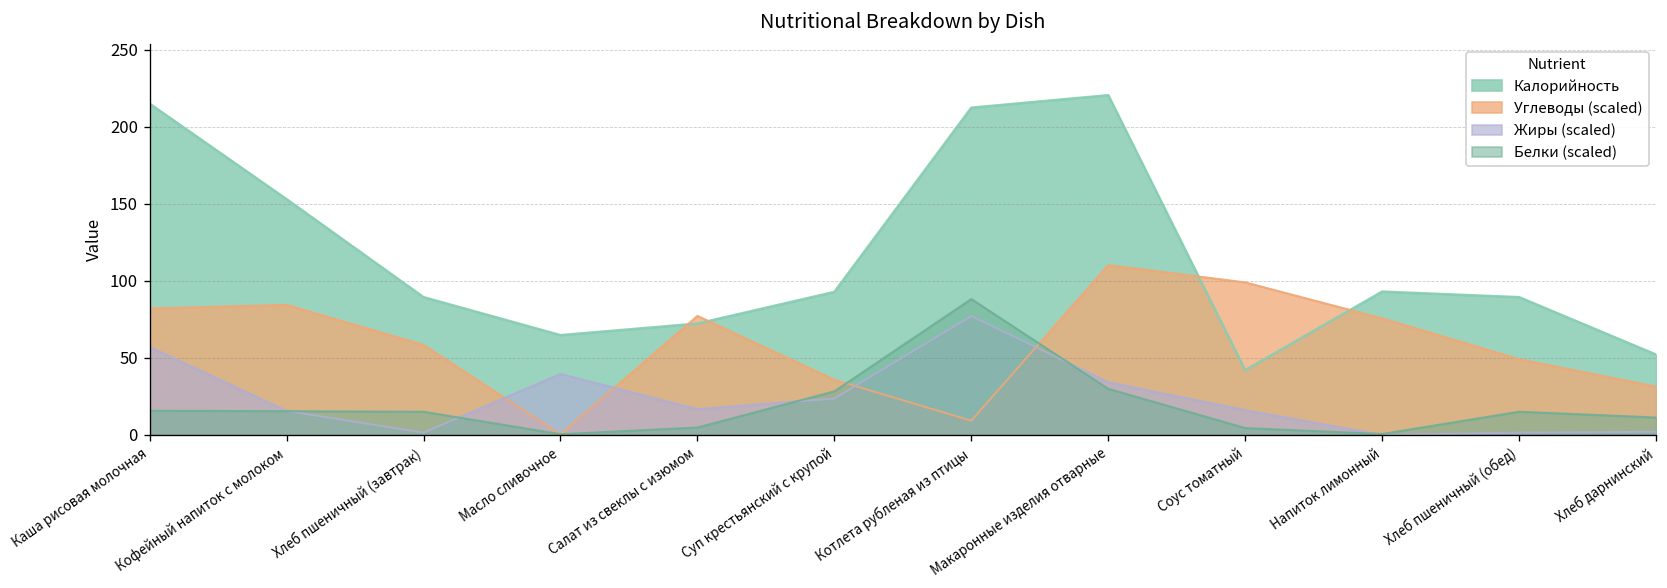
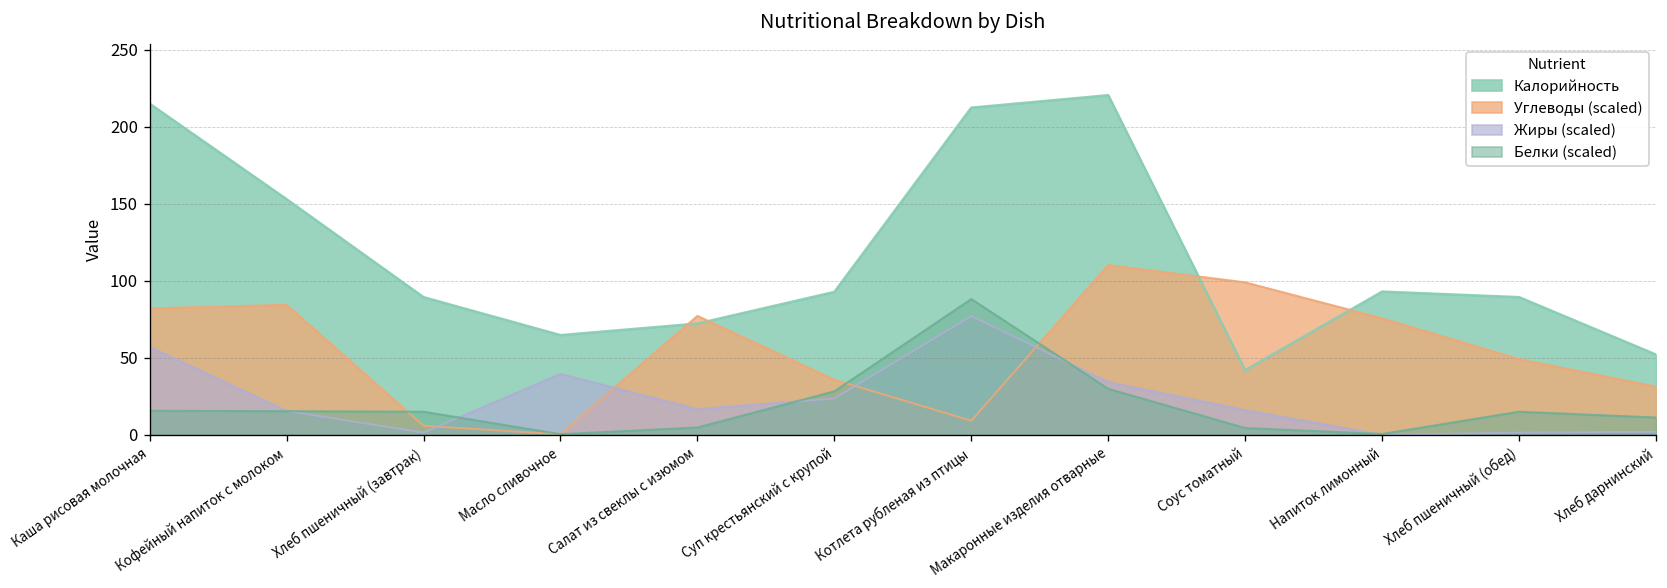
Углеводы (scaled), Хлеб пшеничный (завтрак): 58 -> 6
